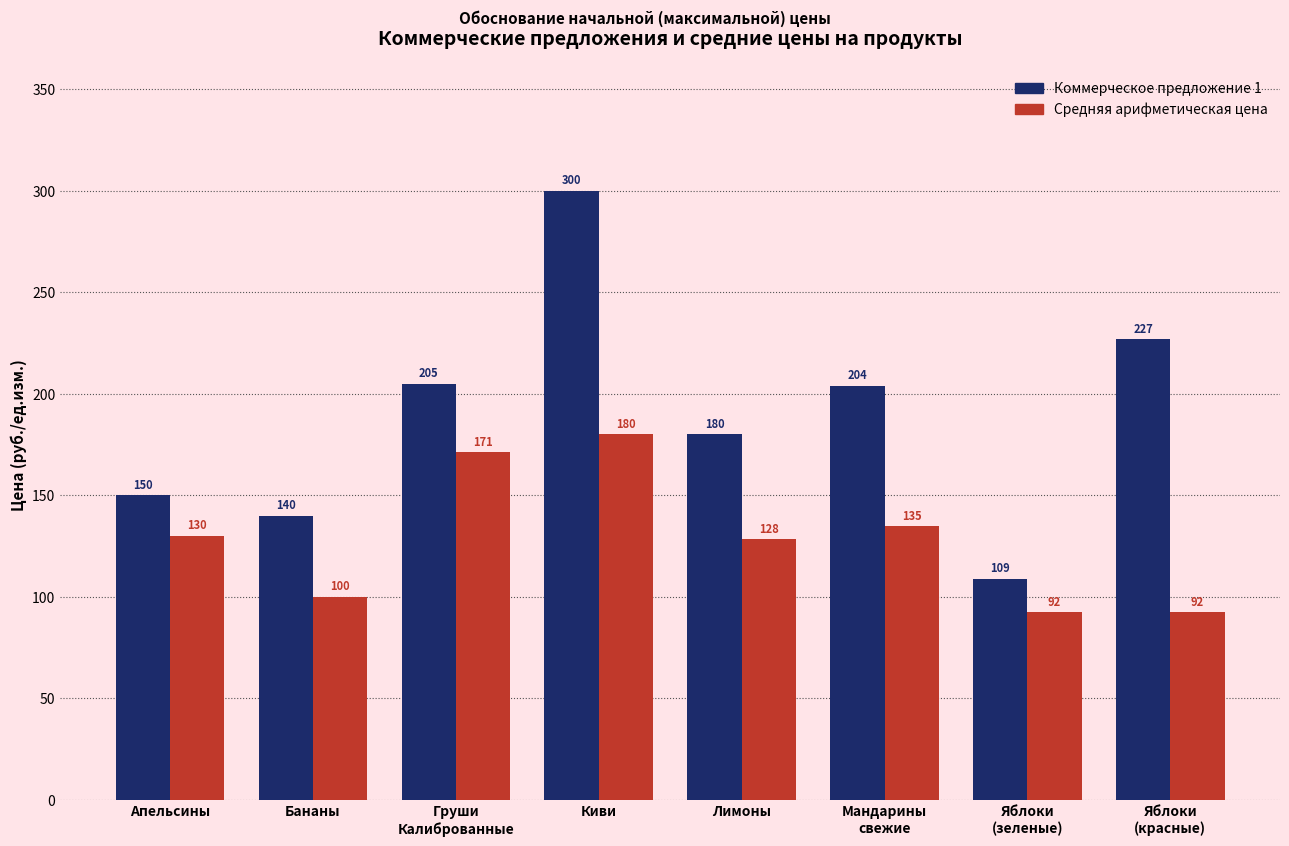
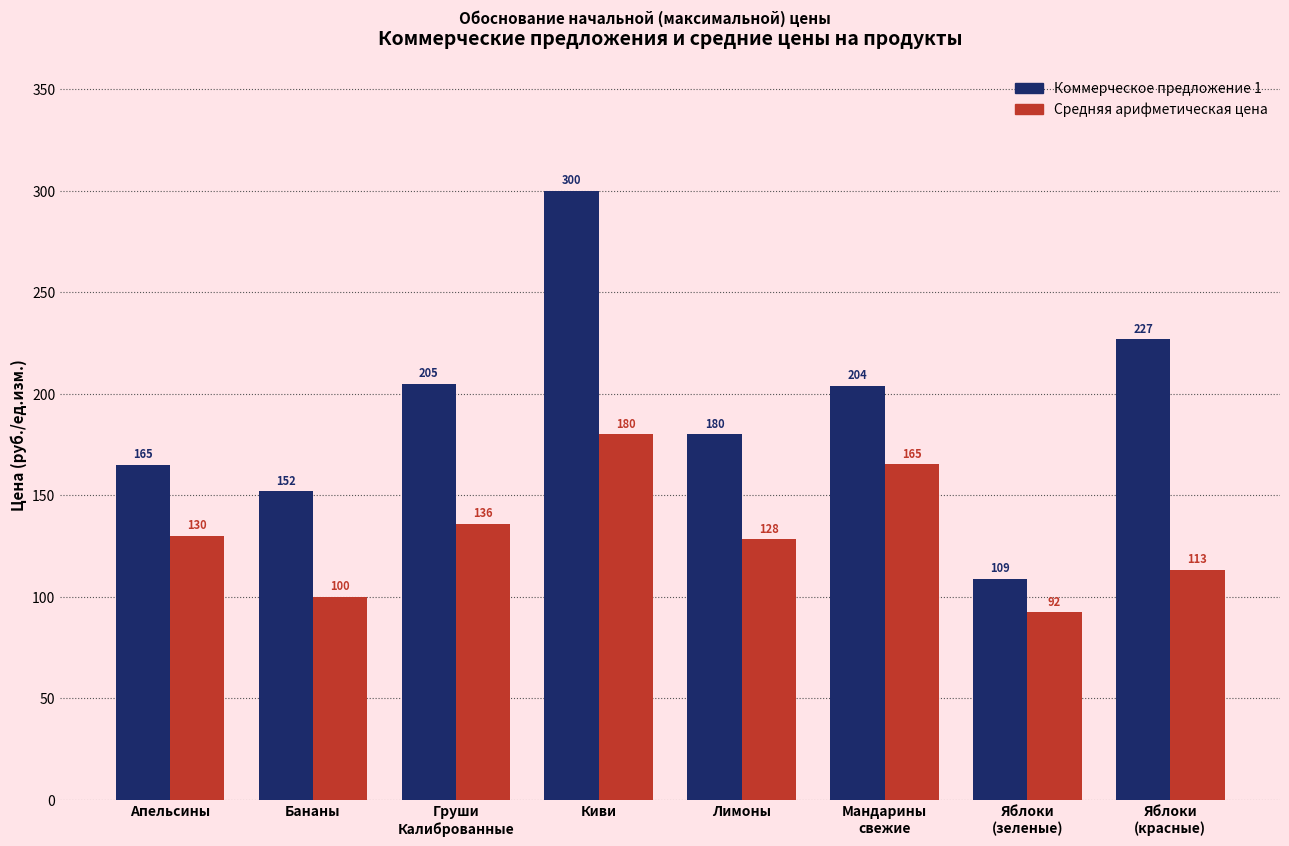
Коммерческое предложение 1, Апельсины: 150 -> 165
Коммерческое предложение 1, Бананы: 140 -> 152
Средняя арифметическая цена, Груши Калиброванные: 171 -> 136
Средняя арифметическая цена, Мандарины свежие: 135 -> 165
Средняя арифметическая цена, Яблоки (красные): 92 -> 113
